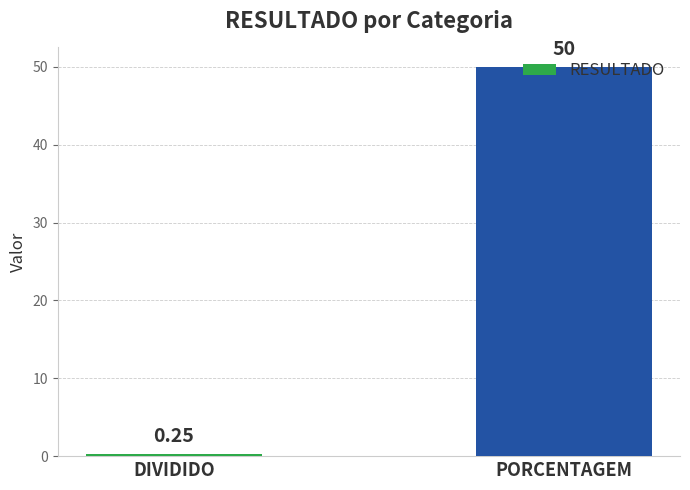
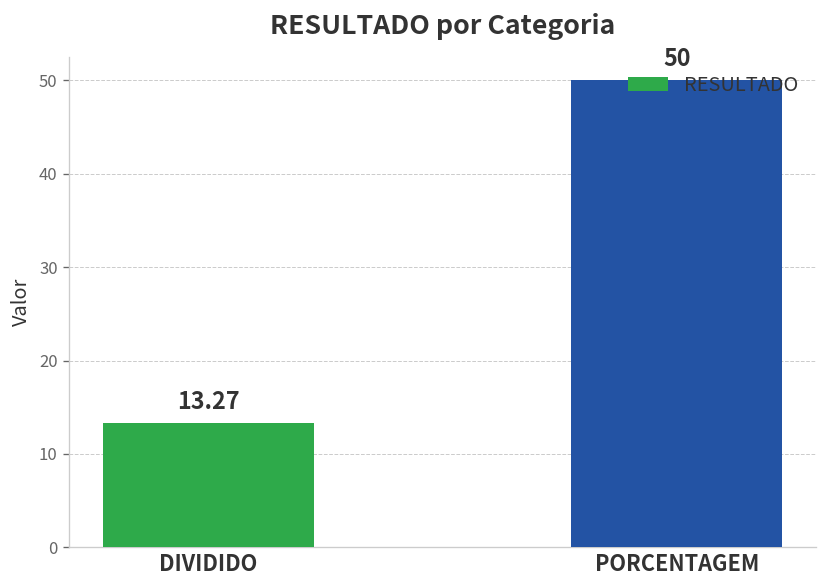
DIVIDIDO: 0.25 -> 13.27
